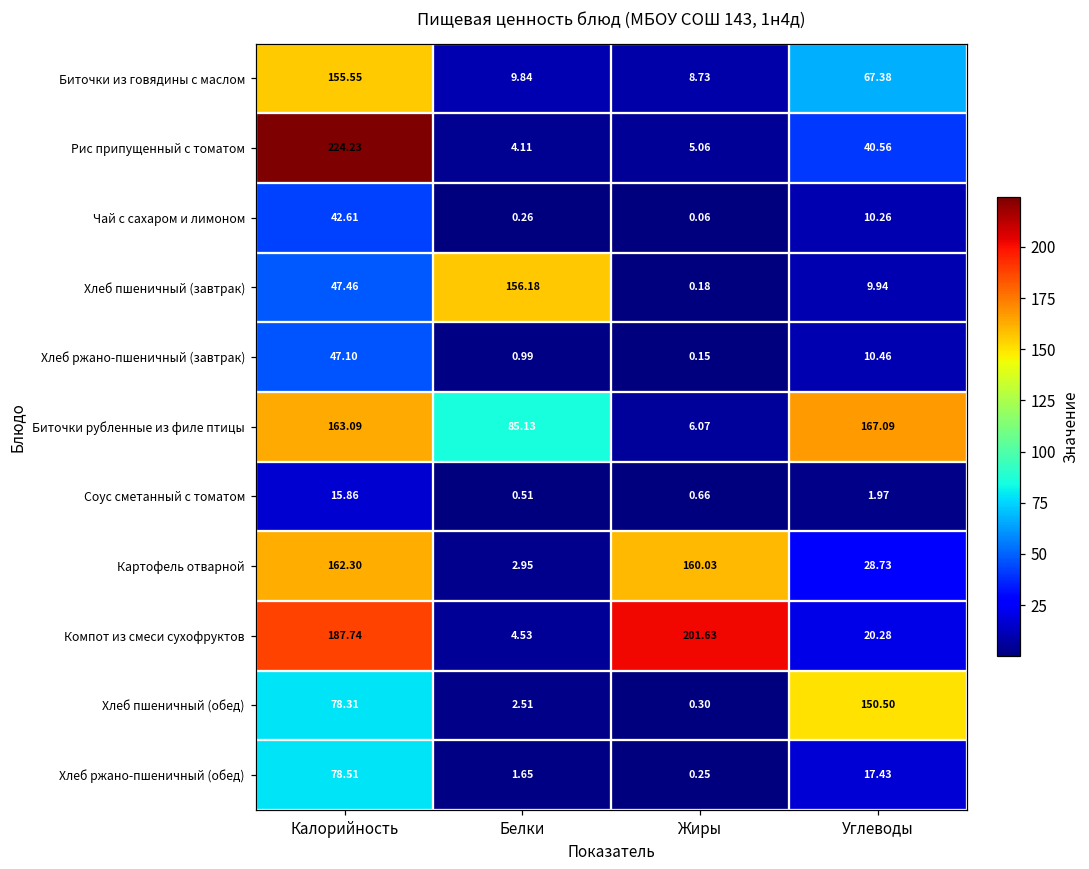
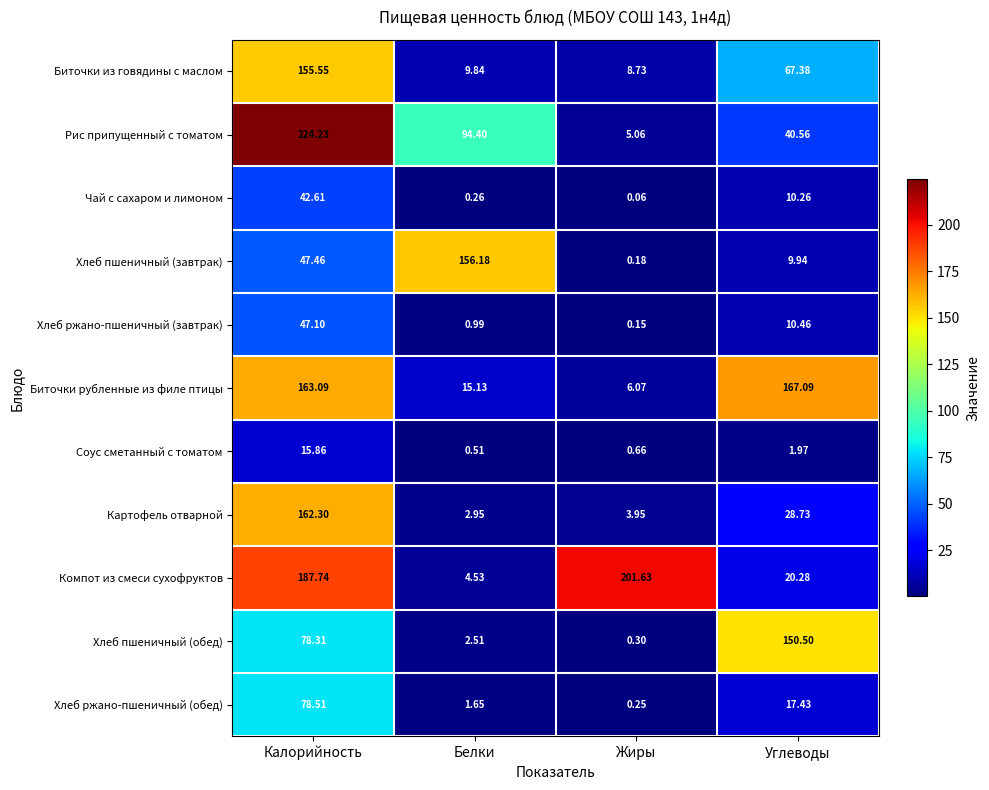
Рис припущенный с томатом, Белки: 4.11 -> 94.40
Биточки рубленные из филе птицы, Белки: 85.13 -> 15.13
Картофель отварной, Жиры: 160.03 -> 3.95
